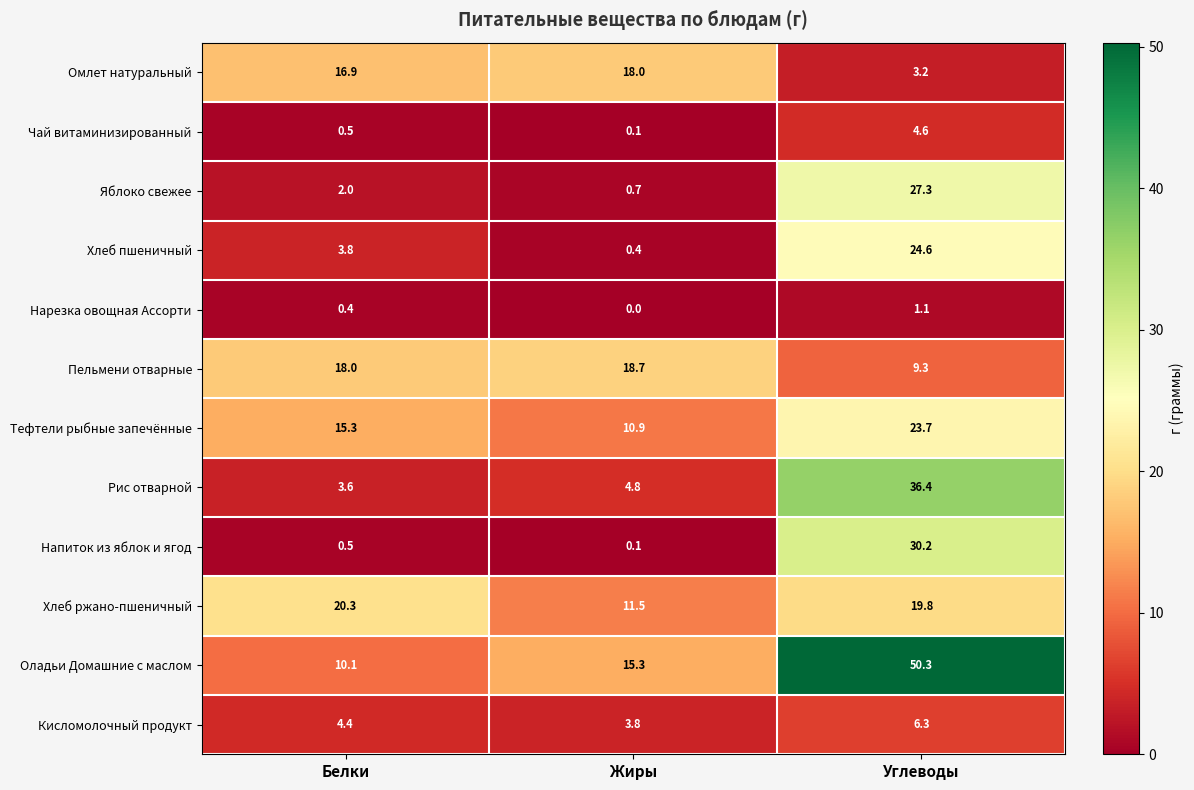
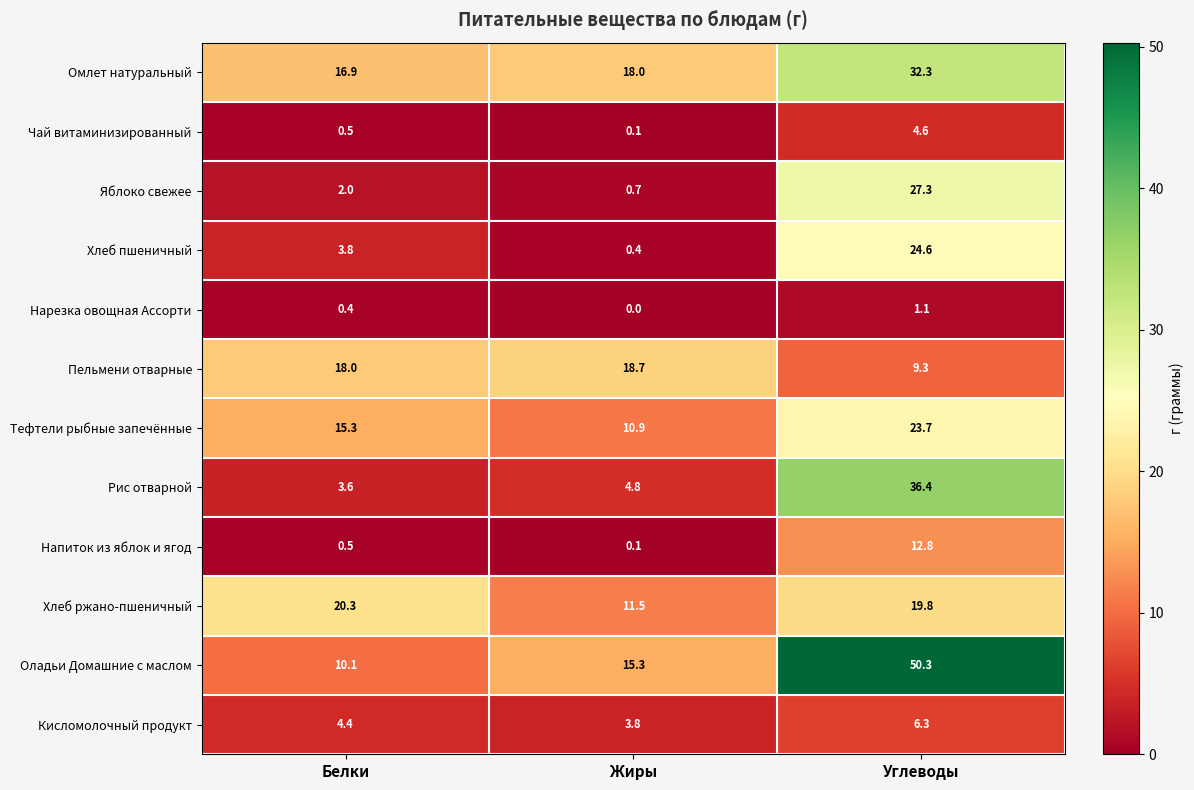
Омлет натуральный, Углеводы: 3.2 -> 32.3
Напиток из яблок и ягод, Углеводы: 30.2 -> 12.8
